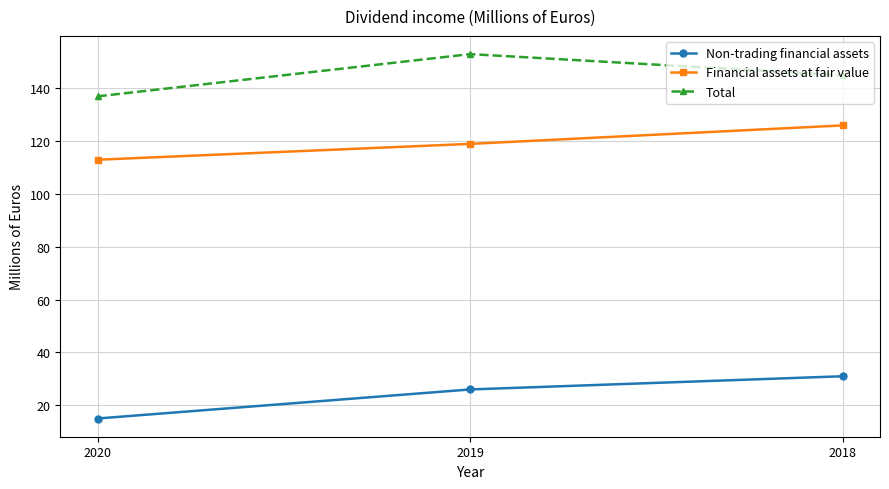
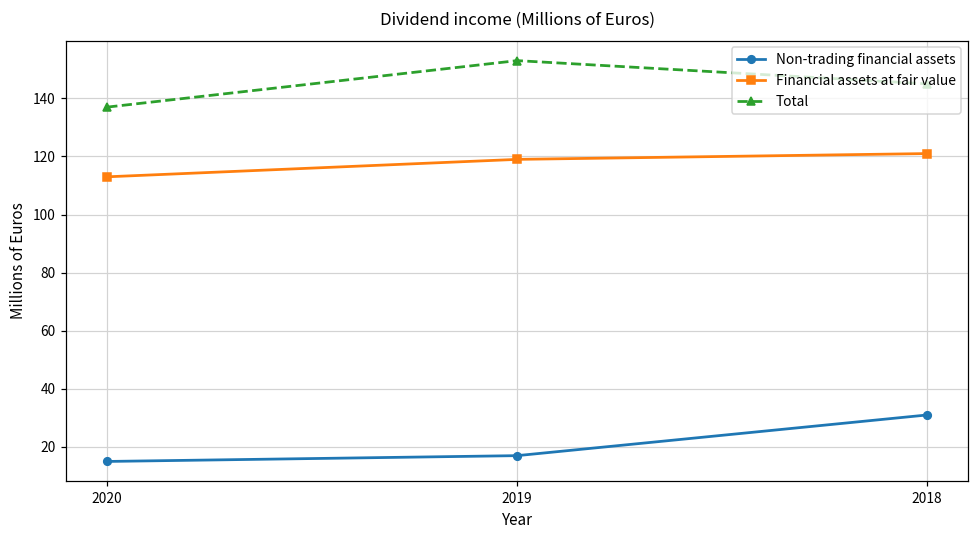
Non-trading financial assets, 2019: 26 -> 17
Financial assets at fair value, 2018: 126 -> 121
